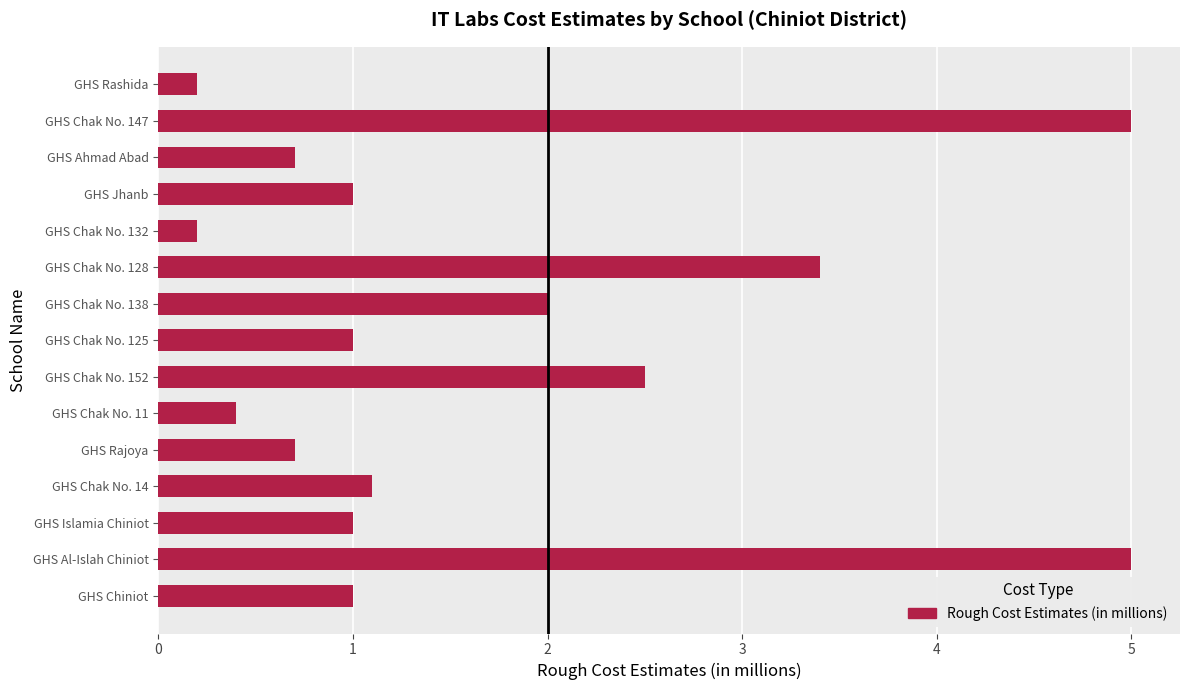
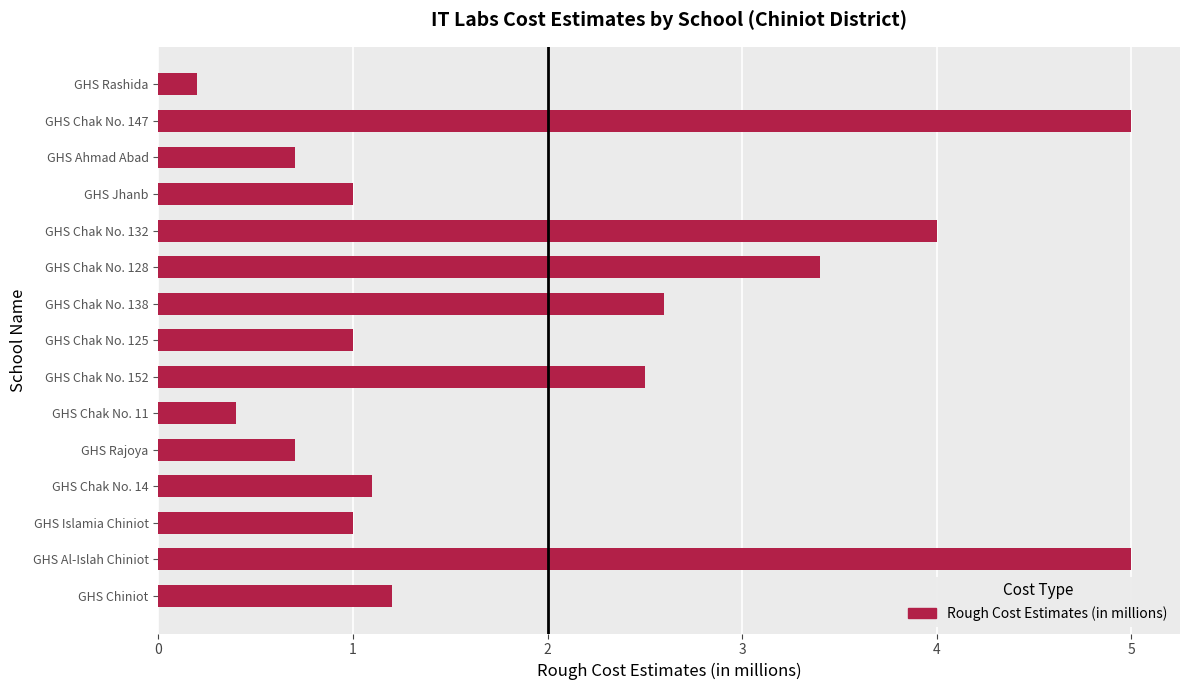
GHS Chak No. 132: 0.2 -> 4.0
GHS Chak No. 138: 2.0 -> 2.6
GHS Chiniot: 1.0 -> 1.2
